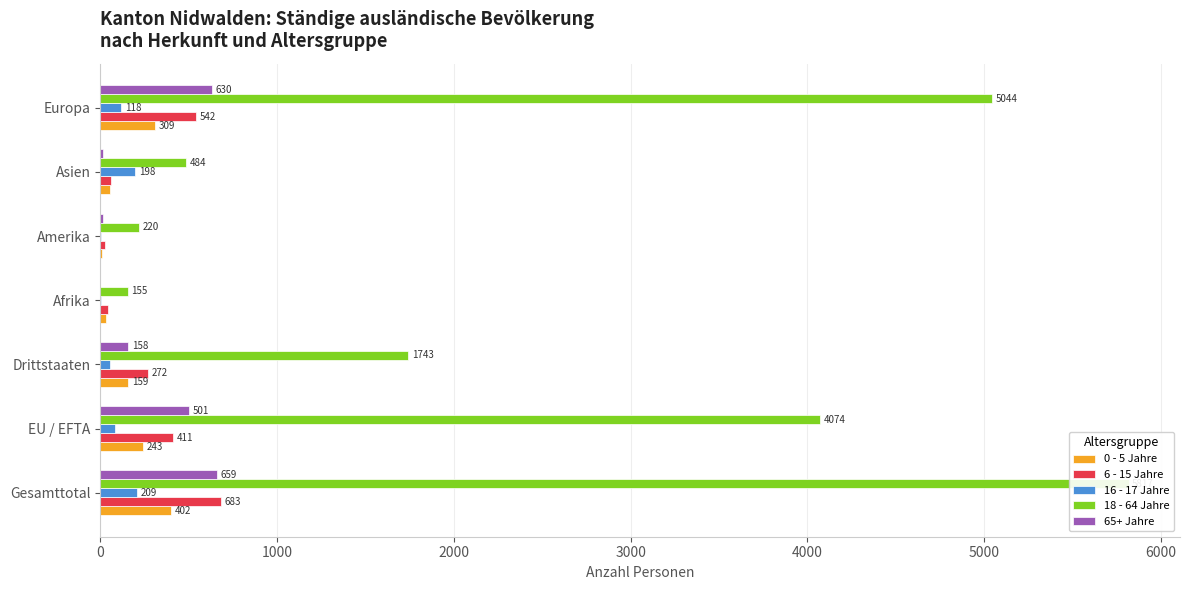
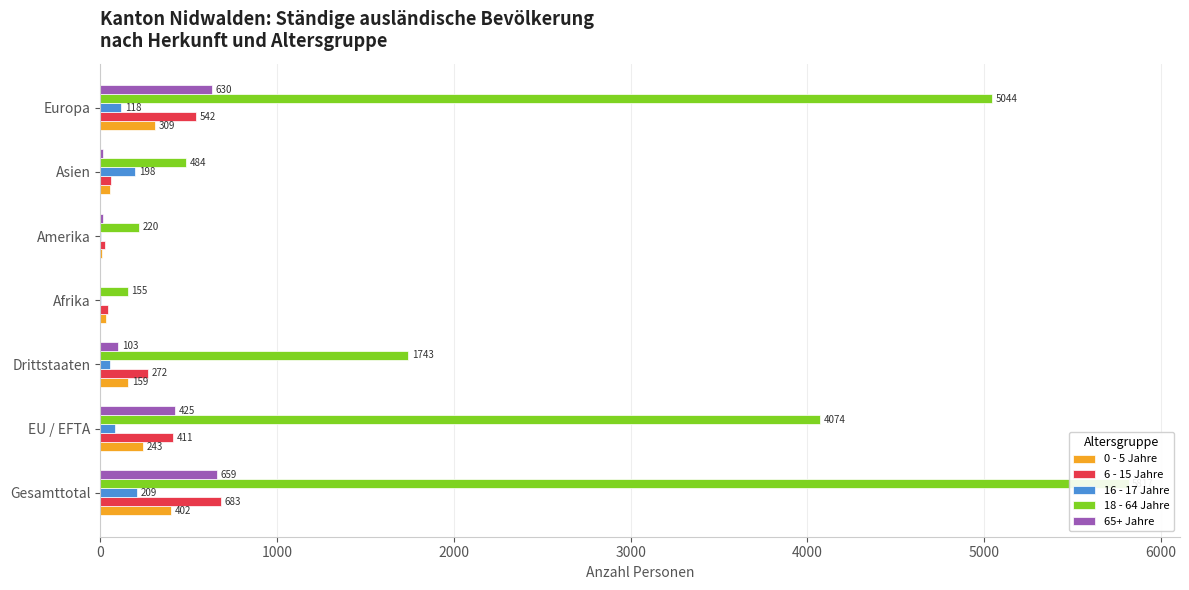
65+ Jahre, Drittstaaten: 158 -> 103
65+ Jahre, EU / EFTA: 501 -> 425
